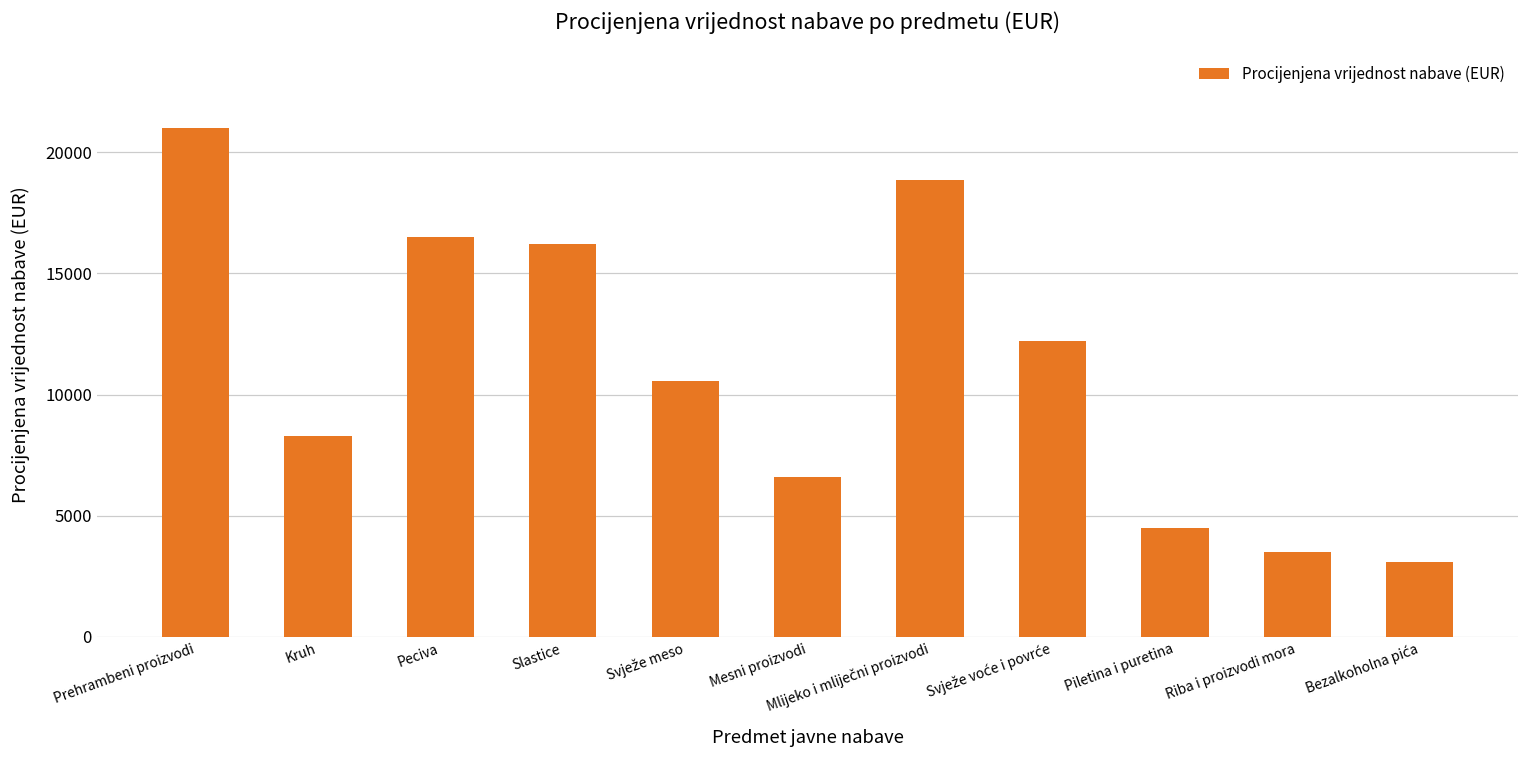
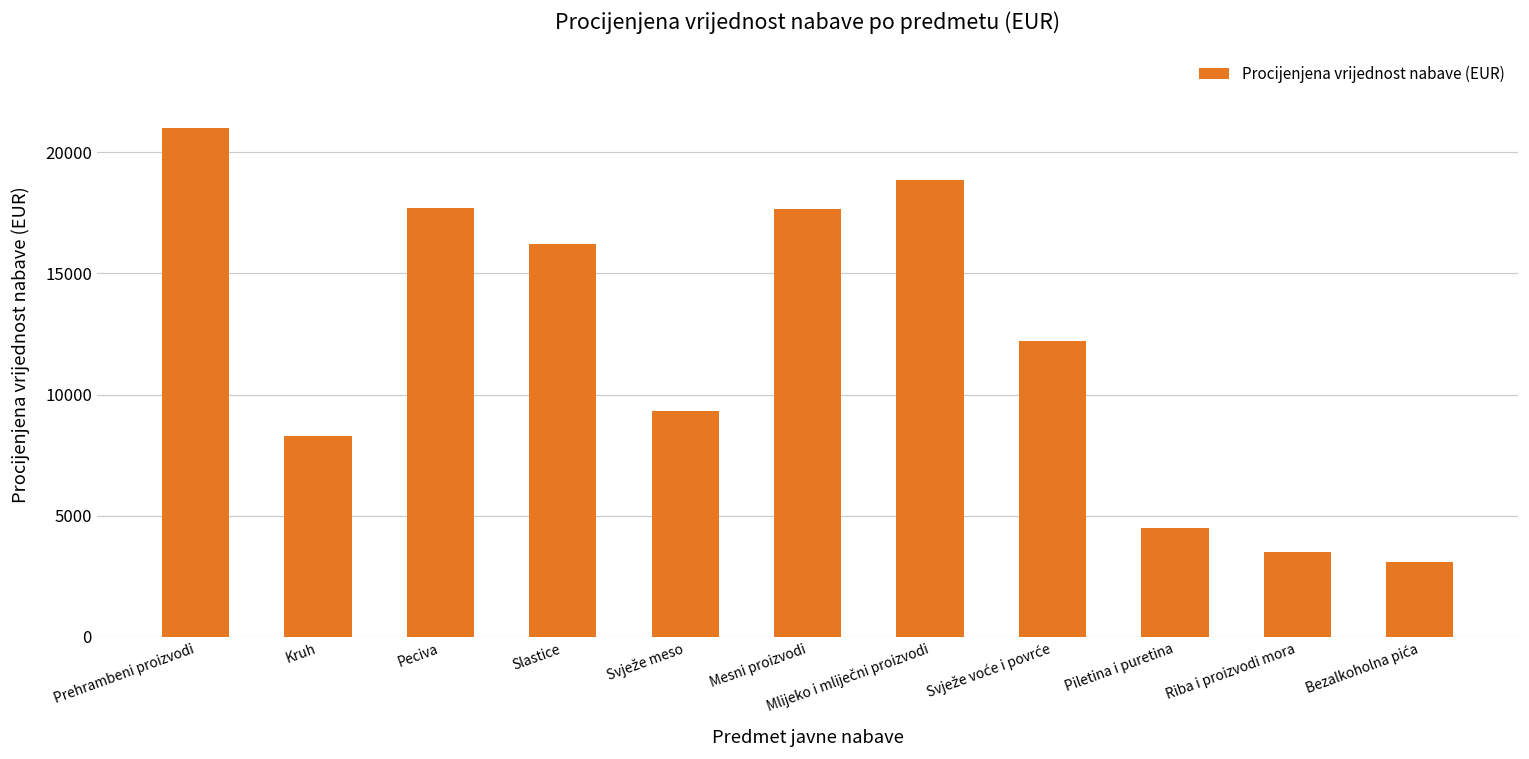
Peciva: 16500 -> 17700
Svježe meso: 10500 -> 9300
Mesni proizvodi: 6600 -> 17600
